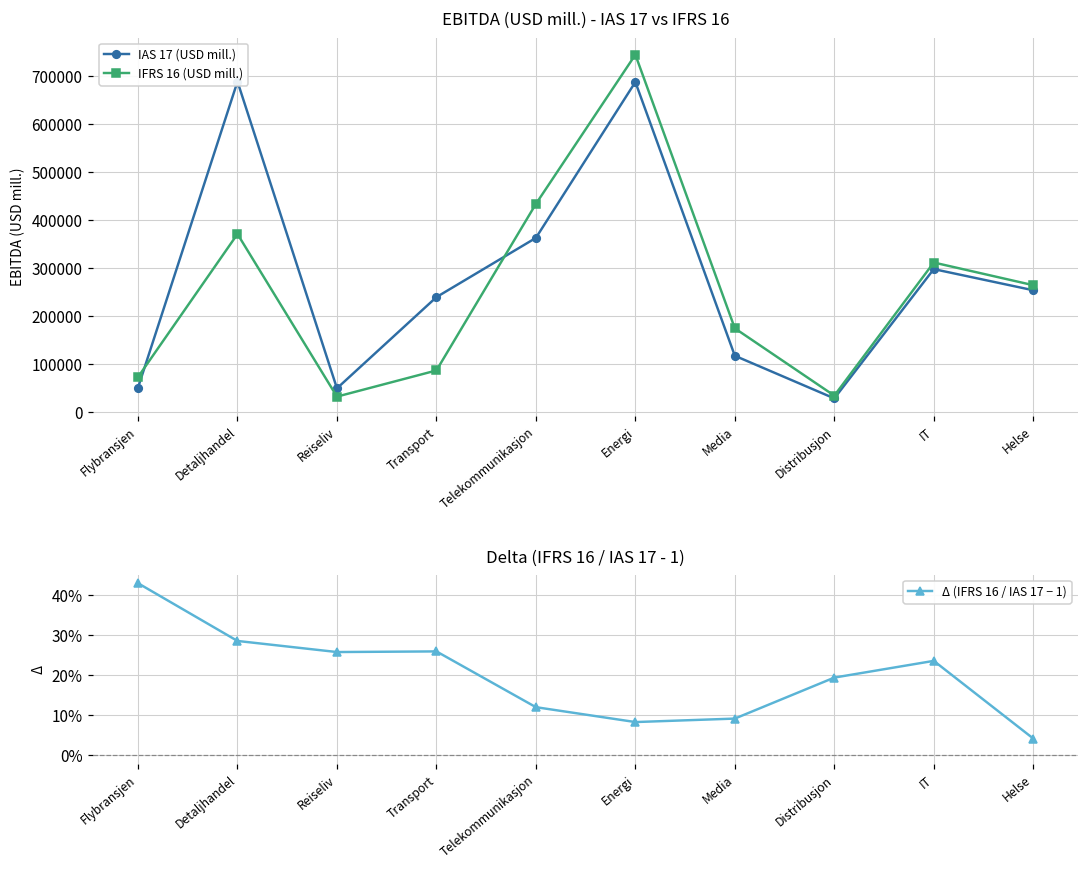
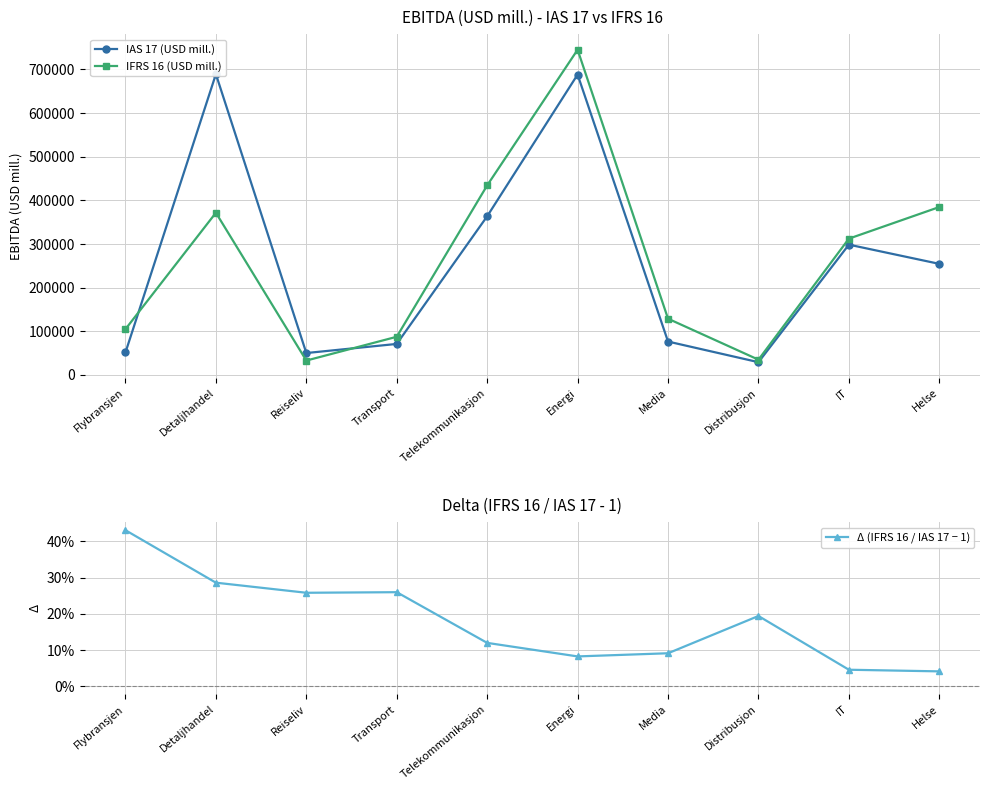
EBITDA (USD mill.) - IAS 17 vs IFRS 16, IFRS 16 (USD mill.), Flybransjen: 70000 -> 110000
EBITDA (USD mill.) - IAS 17 vs IFRS 16, IAS 17 (USD mill.), Transport: 240000 -> 70000
EBITDA (USD mill.) - IAS 17 vs IFRS 16, IAS 17 (USD mill.), Media: 120000 -> 80000
EBITDA (USD mill.) - IAS 17 vs IFRS 16, IFRS 16 (USD mill.), Media: 180000 -> 130000
EBITDA (USD mill.) - IAS 17 vs IFRS 16, IFRS 16 (USD mill.), Helse: 270000 -> 380000
Delta (IFRS 16 / IAS 17 - 1), IT: 24% -> 5%
